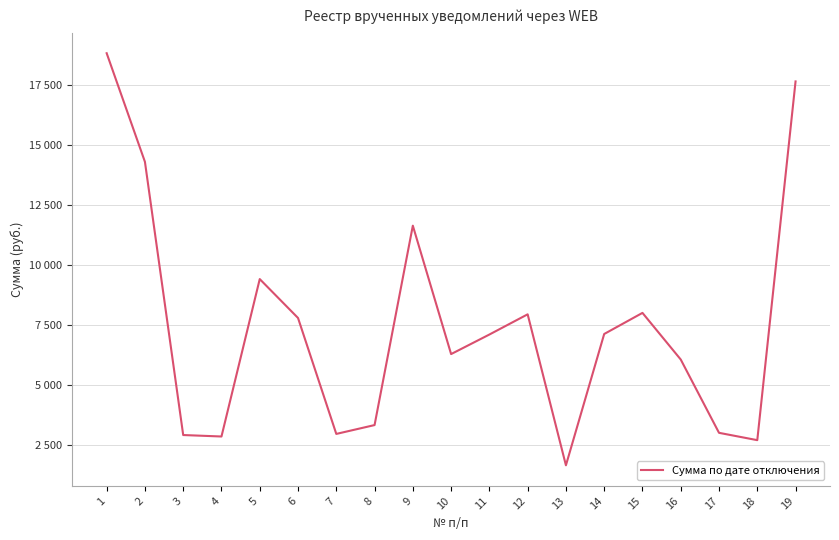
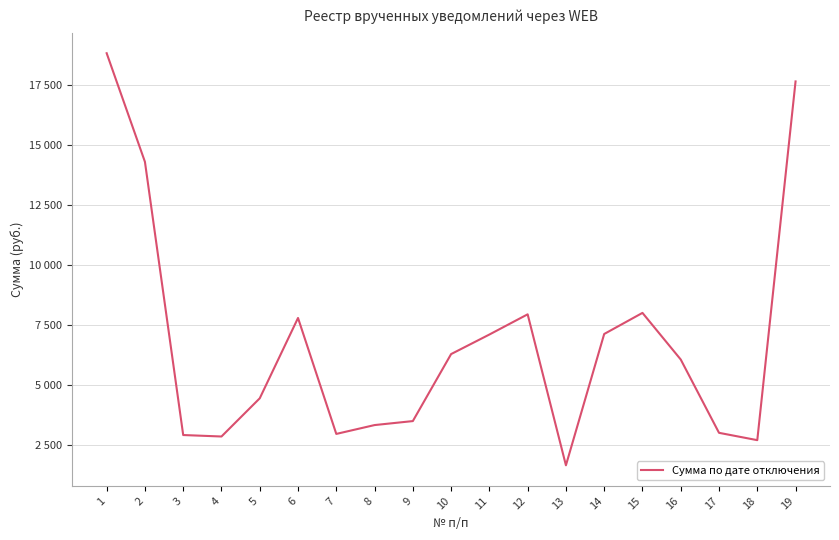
5: 9400 -> 4400
9: 11600 -> 3500
